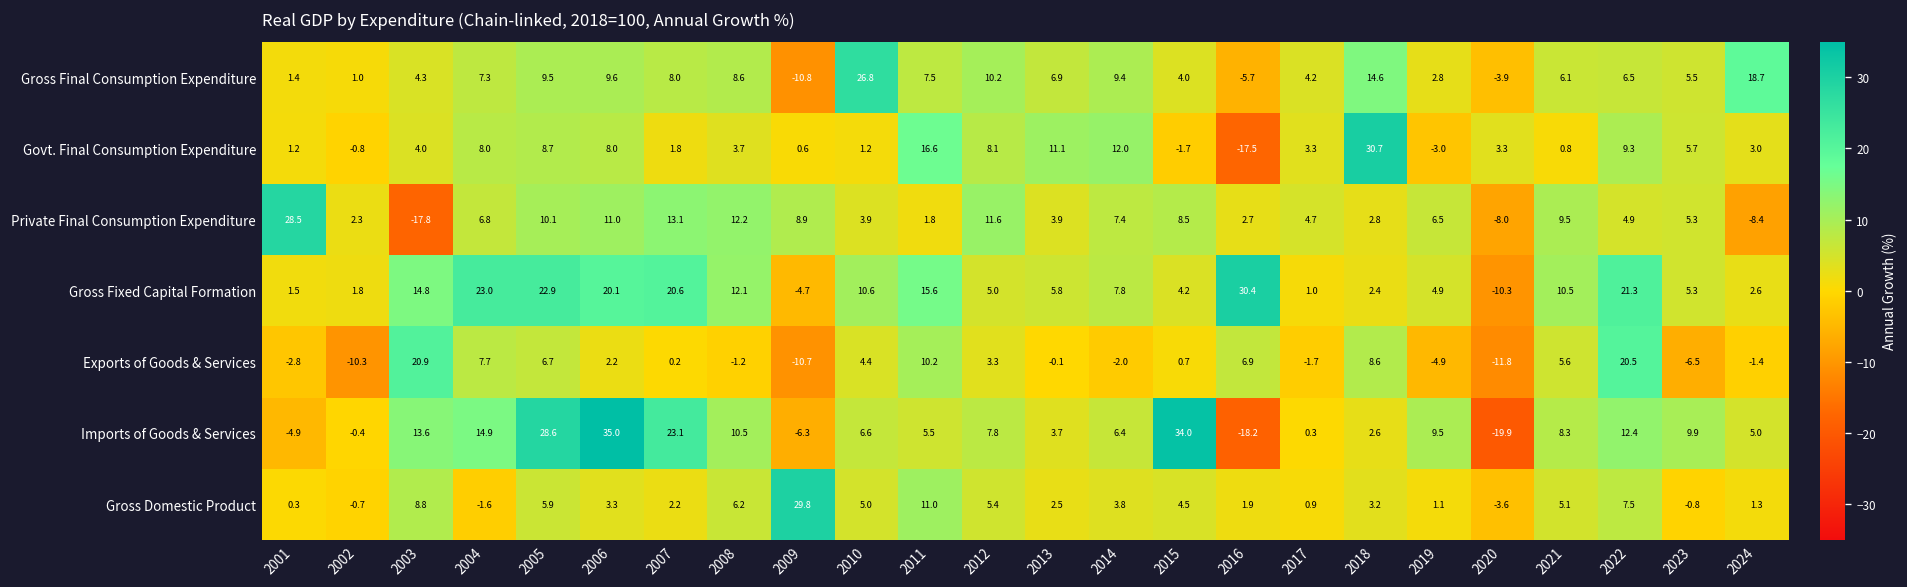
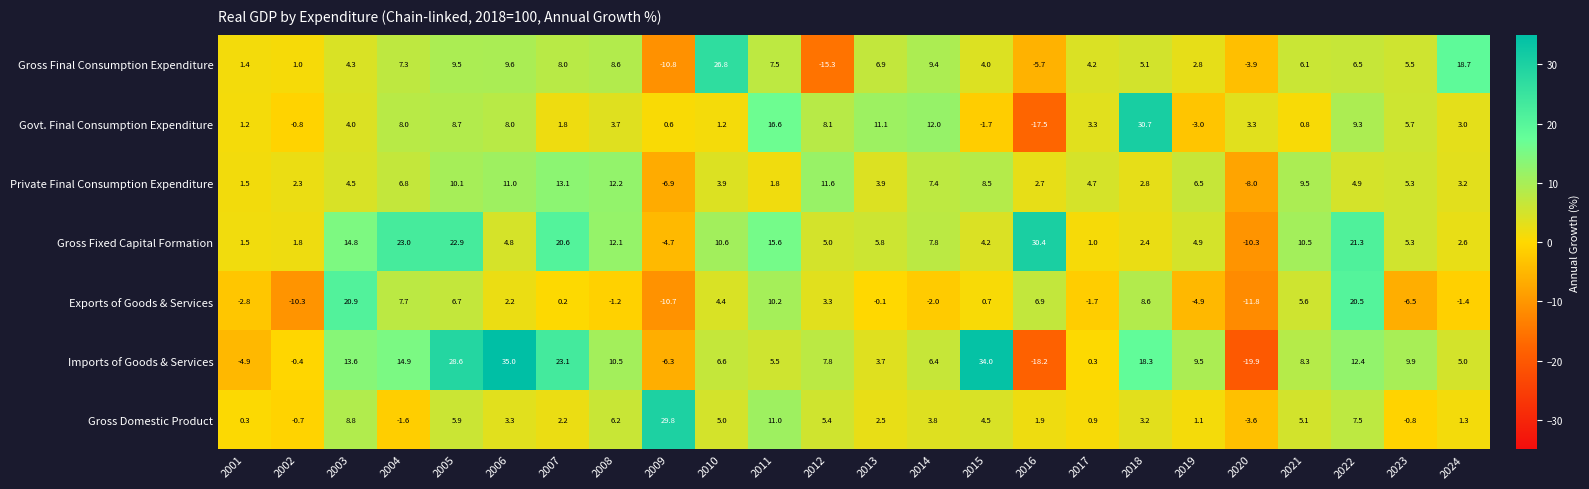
Gross Final Consumption Expenditure, 2012: 10.2 -> -15.3
Gross Final Consumption Expenditure, 2018: 14.6 -> 5.1
Private Final Consumption Expenditure, 2001: 28.5 -> 1.5
Private Final Consumption Expenditure, 2003: -17.8 -> 4.5
Private Final Consumption Expenditure, 2009: 8.9 -> -6.9
Private Final Consumption Expenditure, 2024: -8.4 -> 3.2
Gross Fixed Capital Formation, 2006: 20.1 -> 4.8
Imports of Goods & Services, 2018: 2.6 -> 18.3
